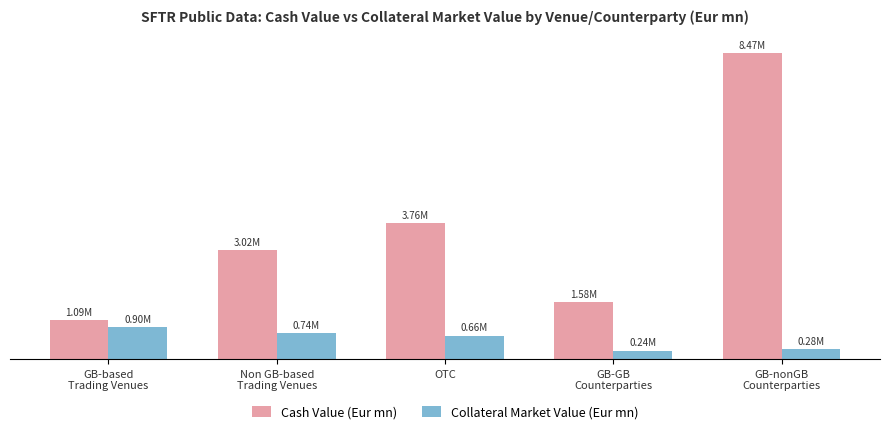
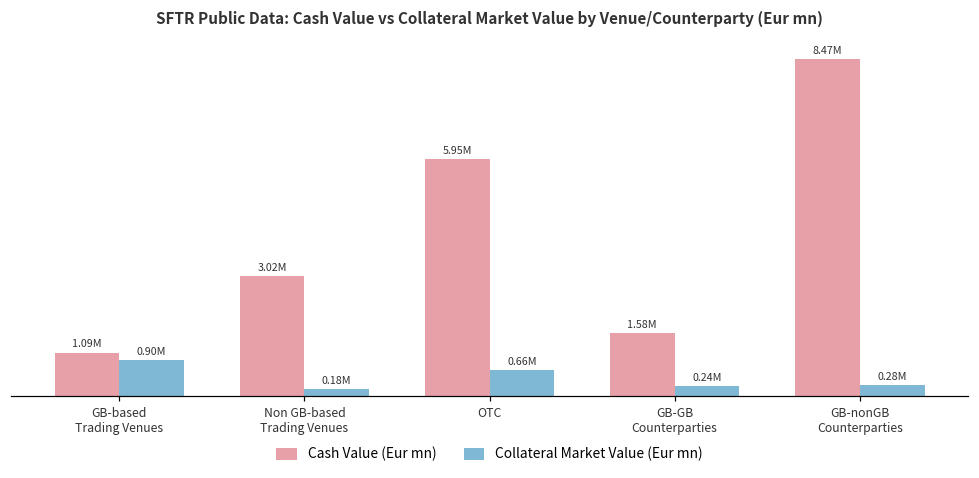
Collateral Market Value (Eur mn), Non GB-based Trading Venues: 0.74M -> 0.18M
Cash Value (Eur mn), OTC: 3.76M -> 5.95M
